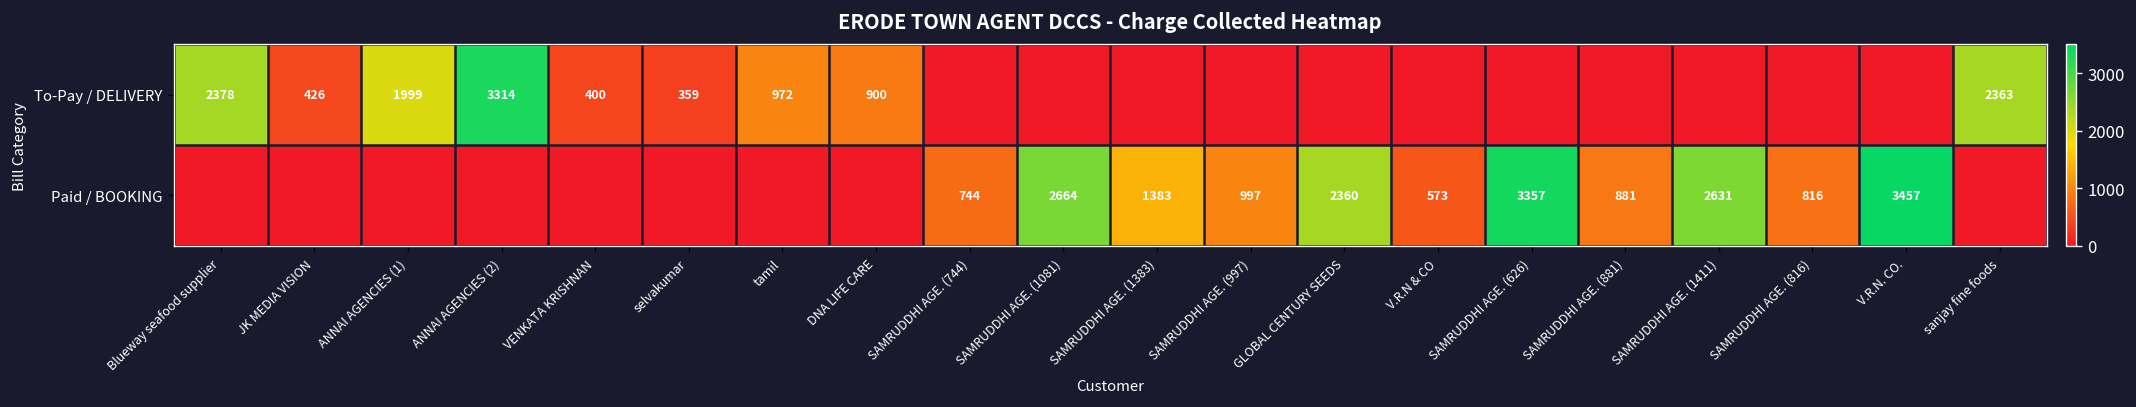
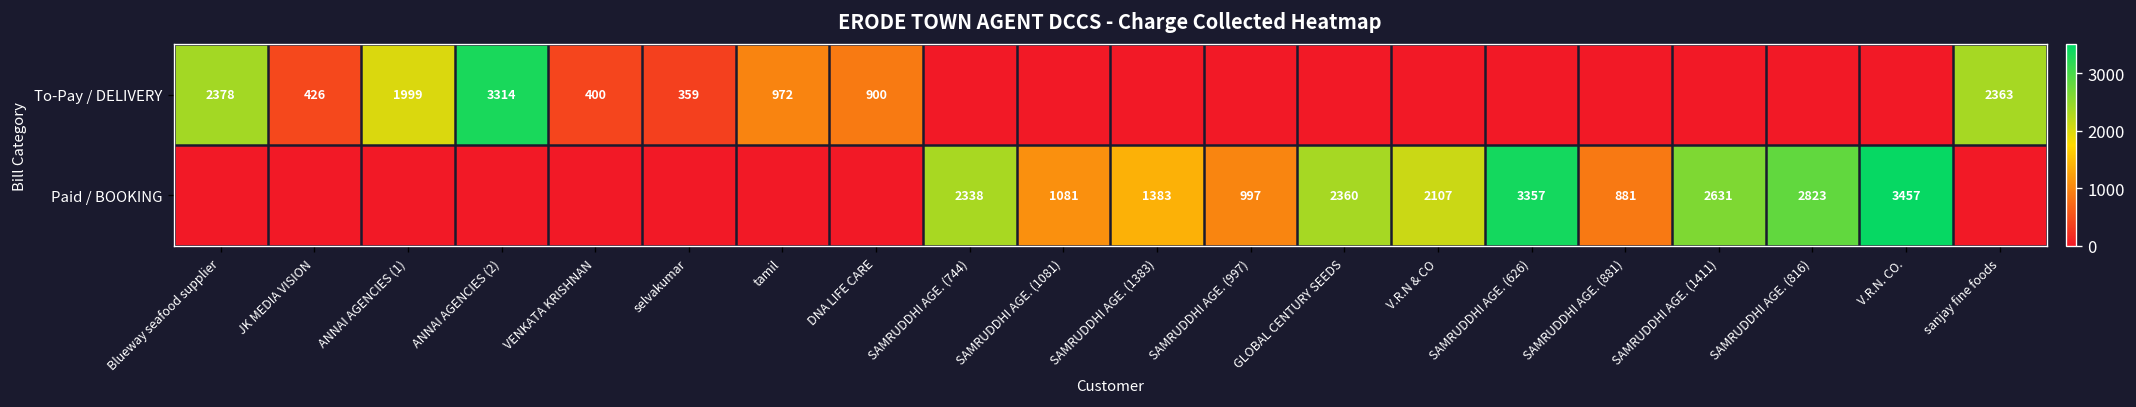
Paid / BOOKING, SAMRUDDHI AGE. (744): 744 -> 2338
Paid / BOOKING, SAMRUDDHI AGE. (1081): 2664 -> 1081
Paid / BOOKING, V.R.N & CO: 573 -> 2107
Paid / BOOKING, SAMRUDDHI AGE. (816): 816 -> 2823
